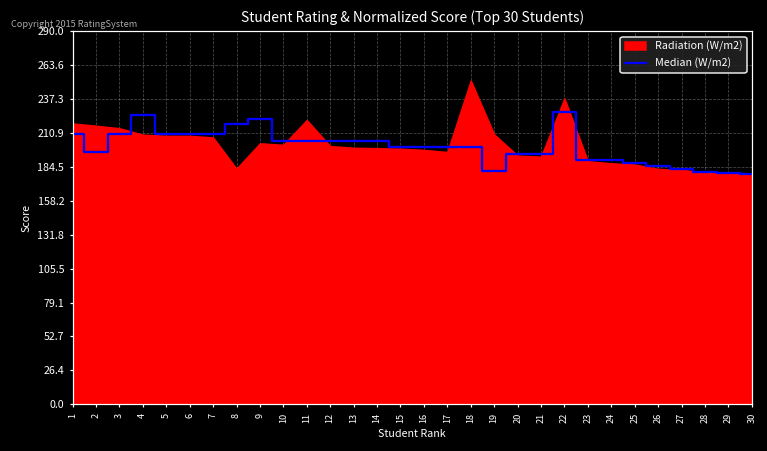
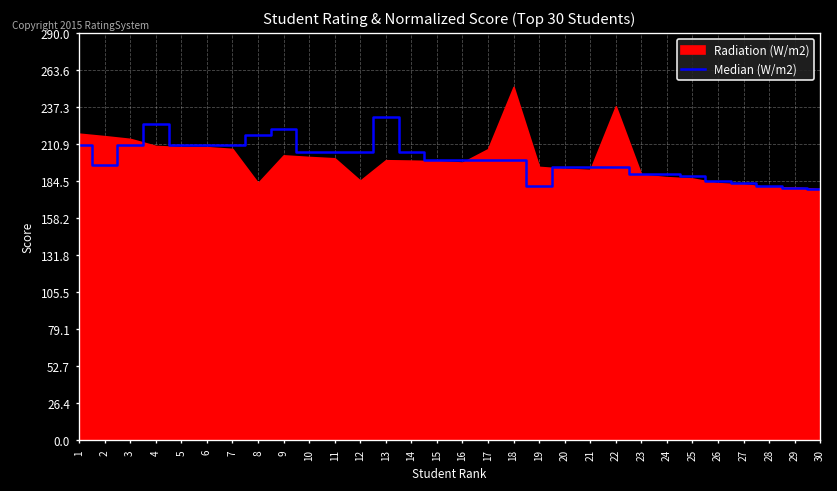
Radiation (W/m2), 11: 221 -> 201
Radiation (W/m2), 12: 201 -> 185
Median (W/m2), 13: 205 -> 230
Radiation (W/m2), 17: 196 -> 207
Radiation (W/m2), 19: 210 -> 195
Median (W/m2), 22: 227 -> 195
